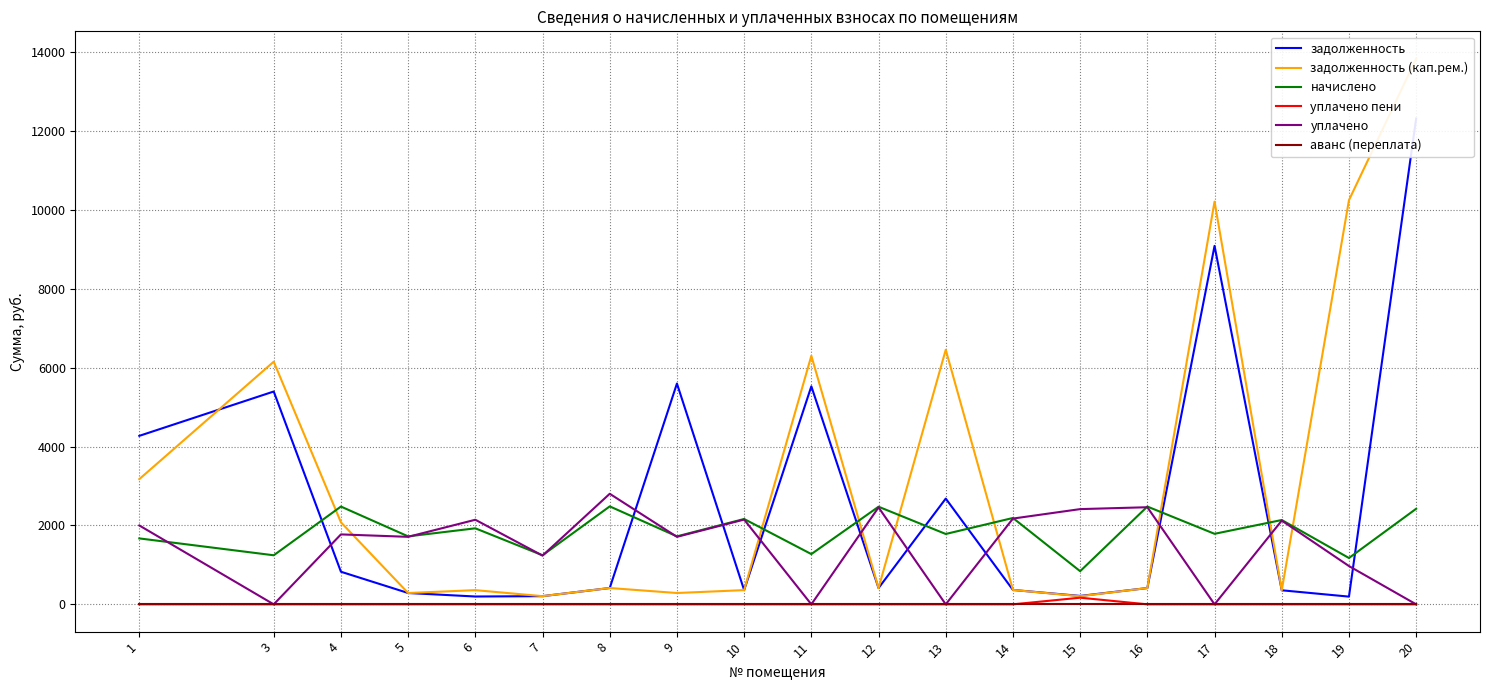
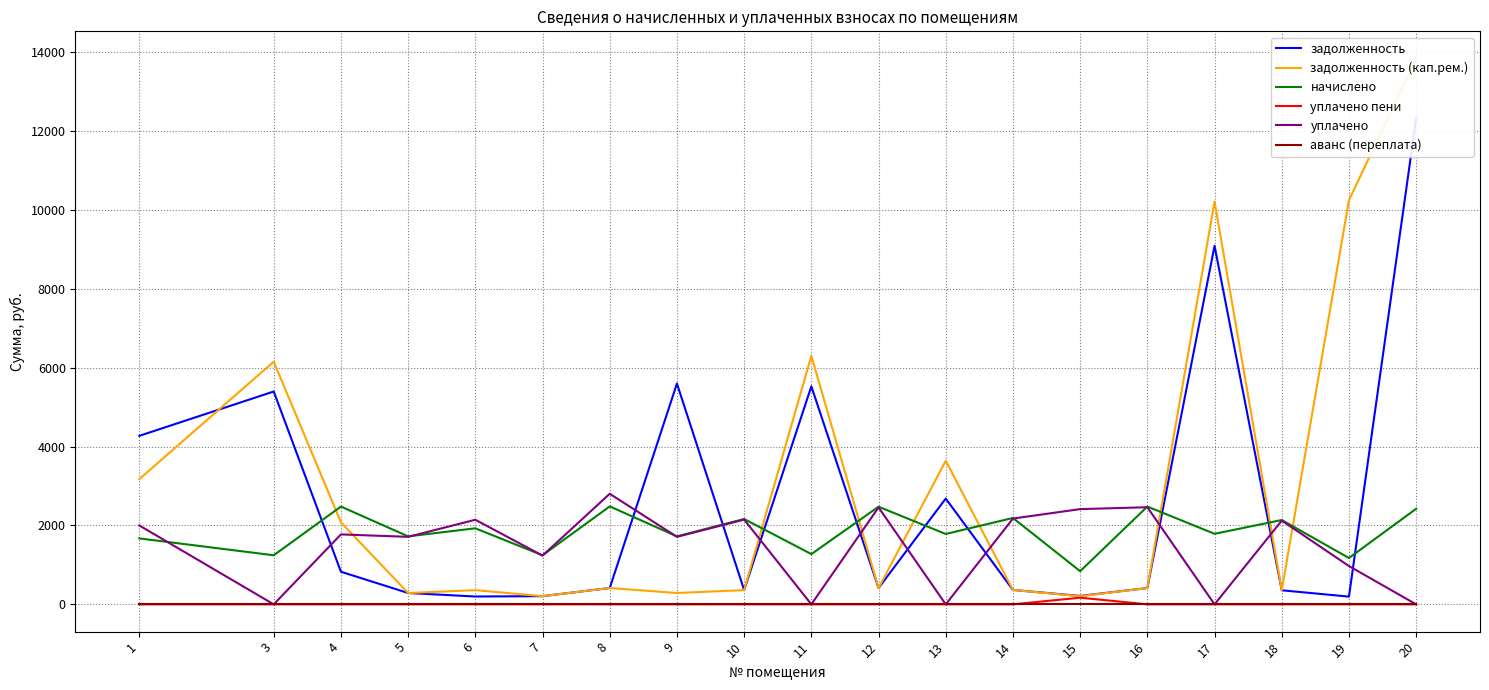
задолженность (кап.рем.), 13: 6500 -> 3600
